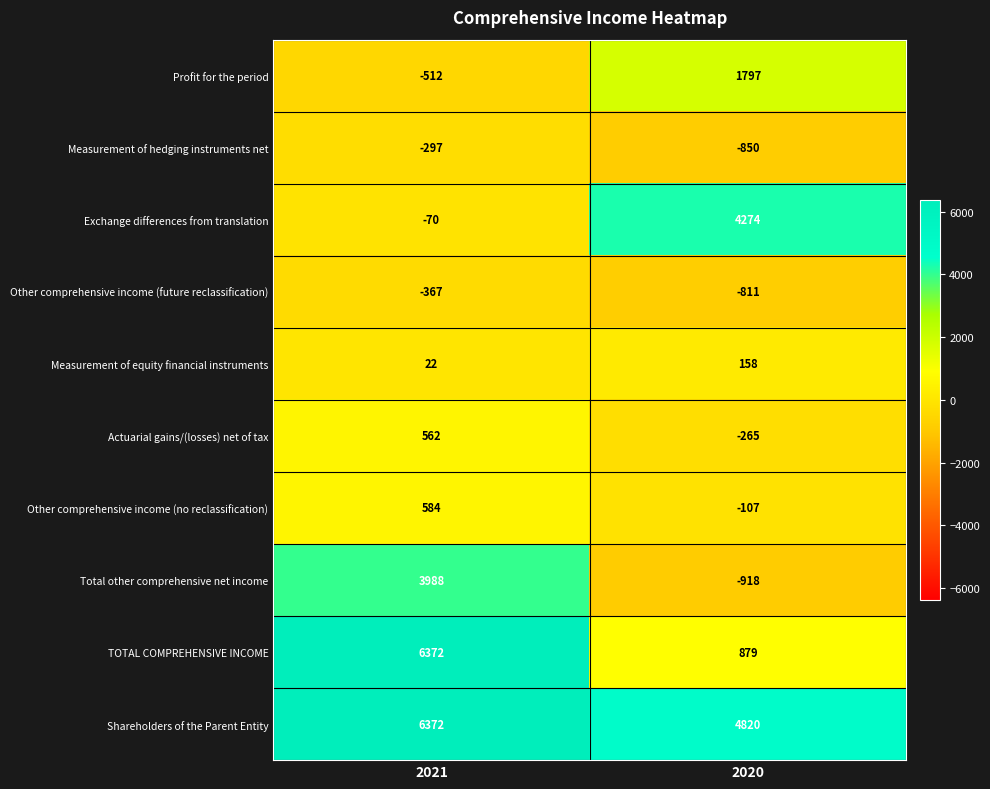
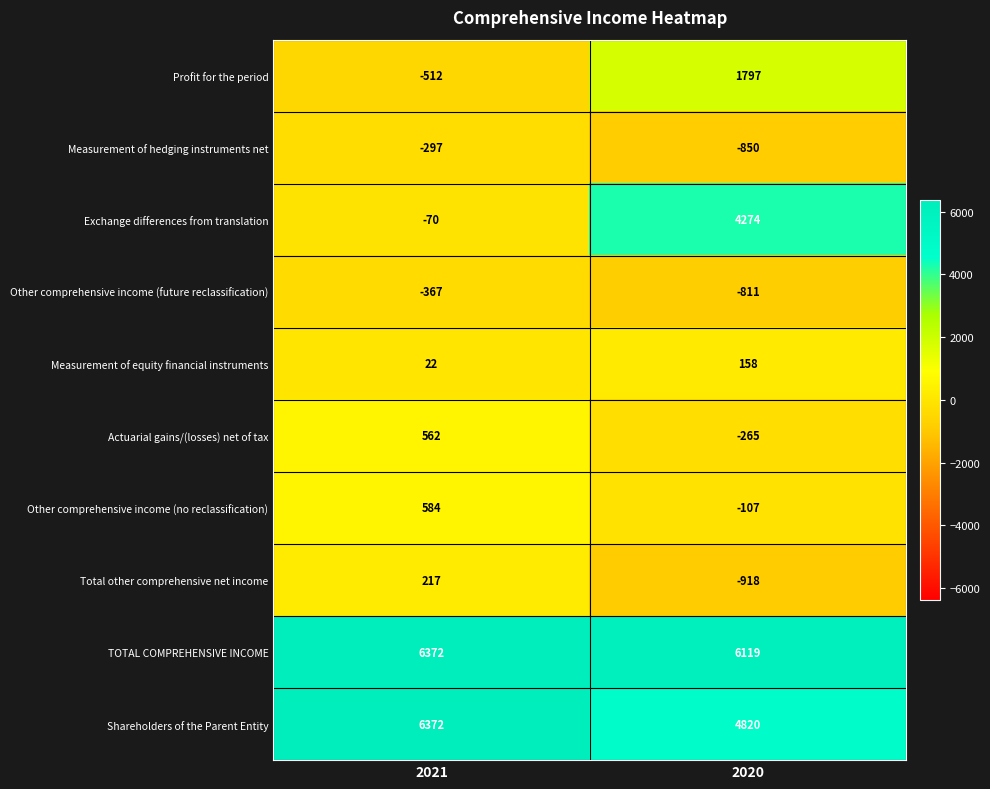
Total other comprehensive net income, 2021: 3988 -> 217
TOTAL COMPREHENSIVE INCOME, 2020: 879 -> 6119
